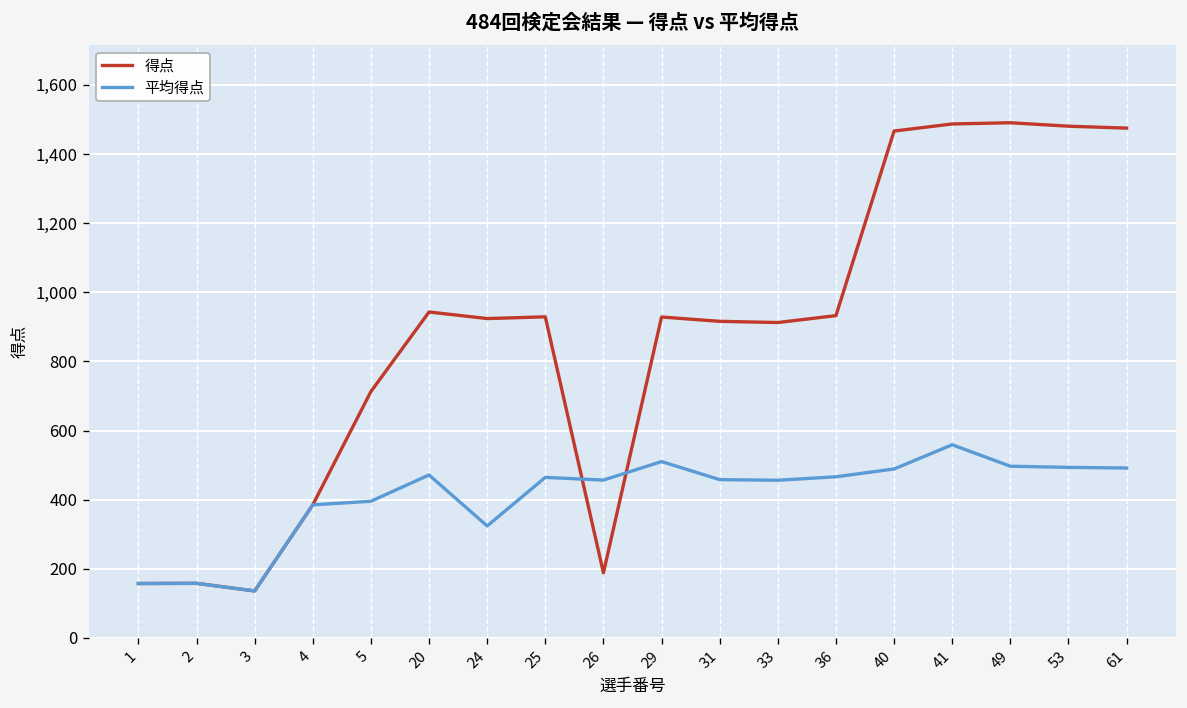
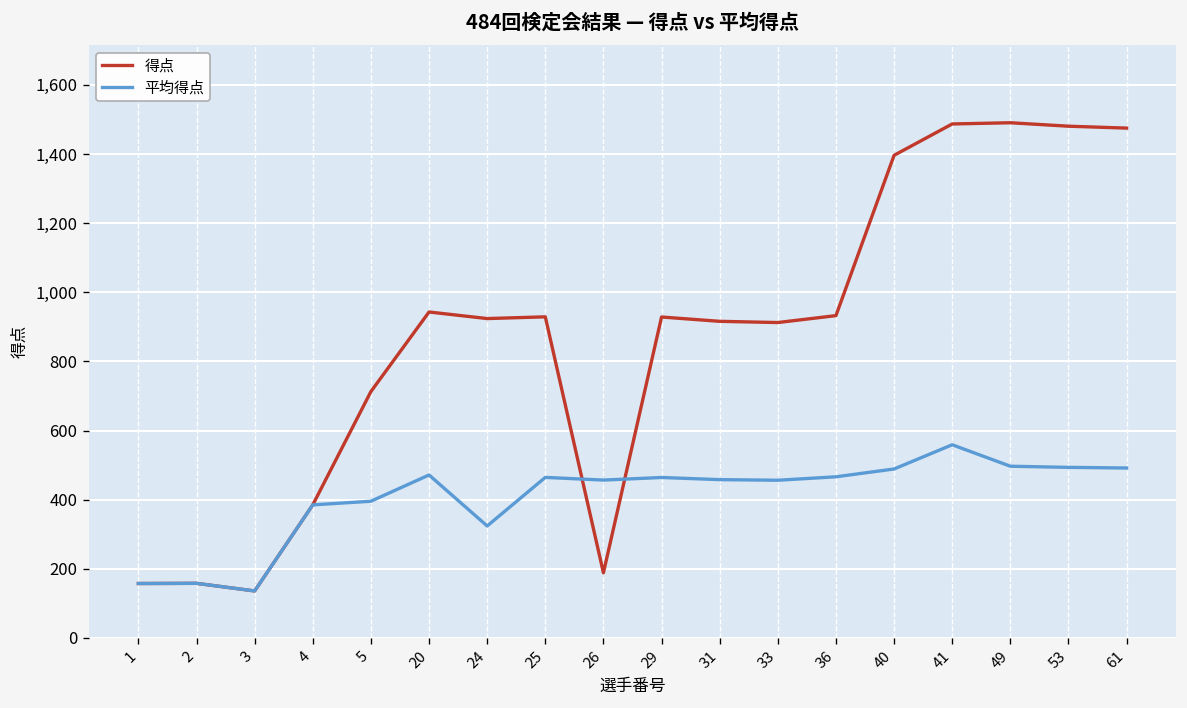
平均得点, 29: 510 -> 460
得点, 40: 1,470 -> 1,400
